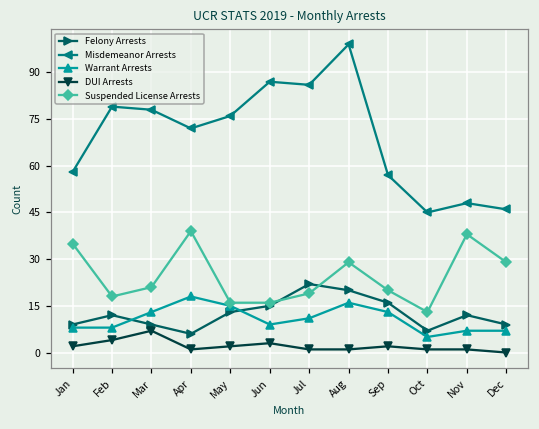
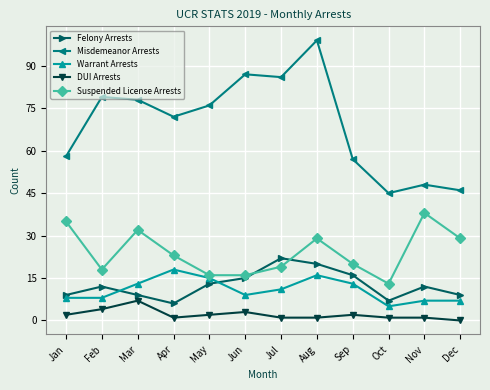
Suspended License Arrests, Mar: 21 -> 32
Suspended License Arrests, Apr: 39 -> 23
